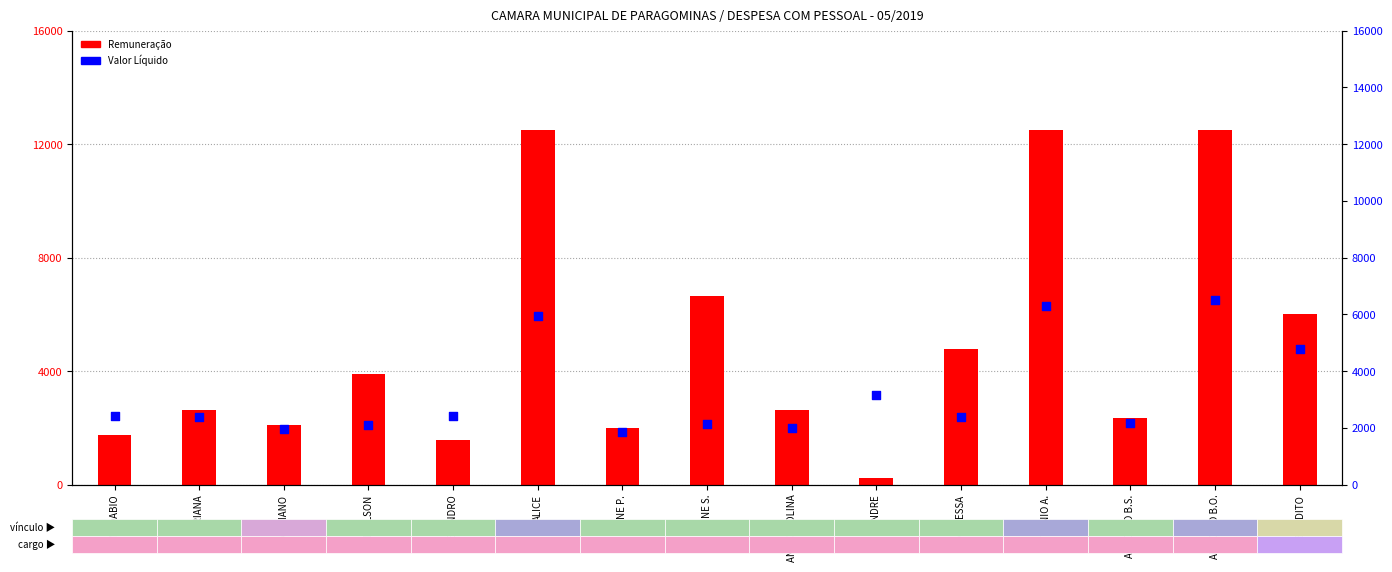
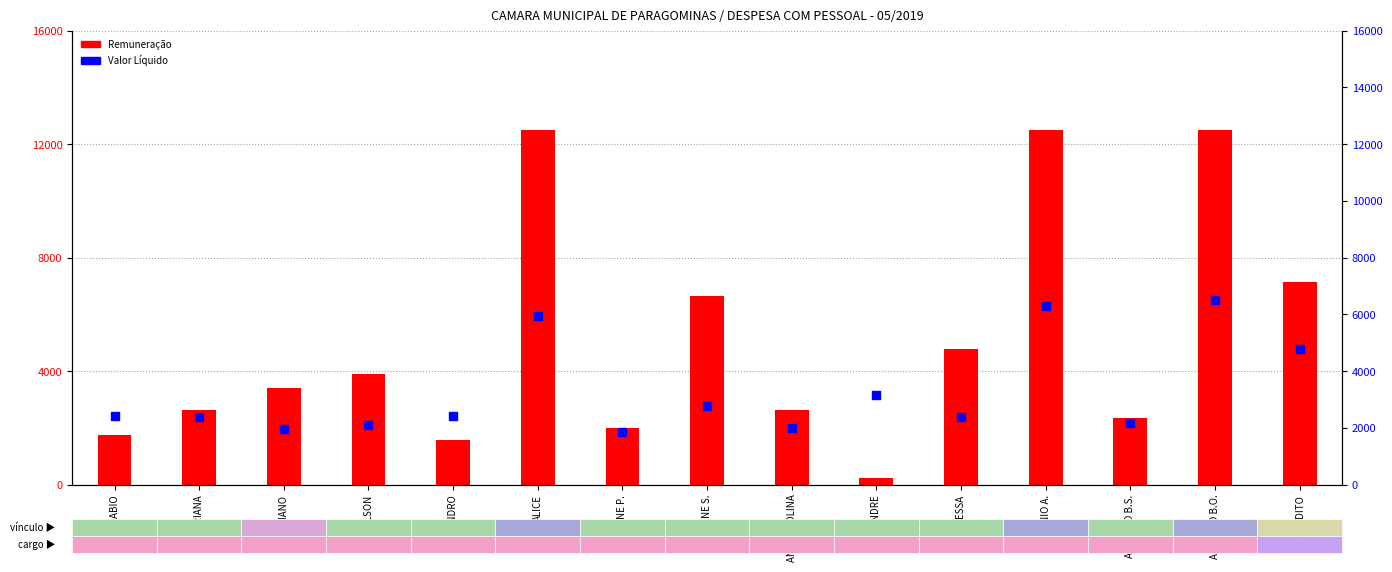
Remuneração, ADRIANO: 2100 -> 3400
Remuneração, BENEDITO: 6000 -> 7100
Valor Líquido, ALINE S.: 2100 -> 2800
